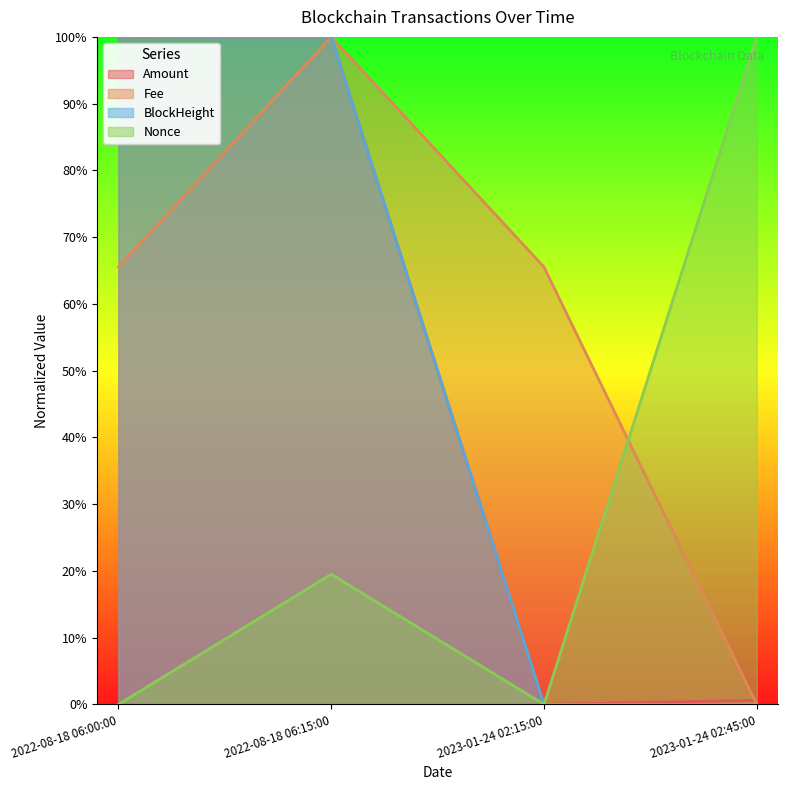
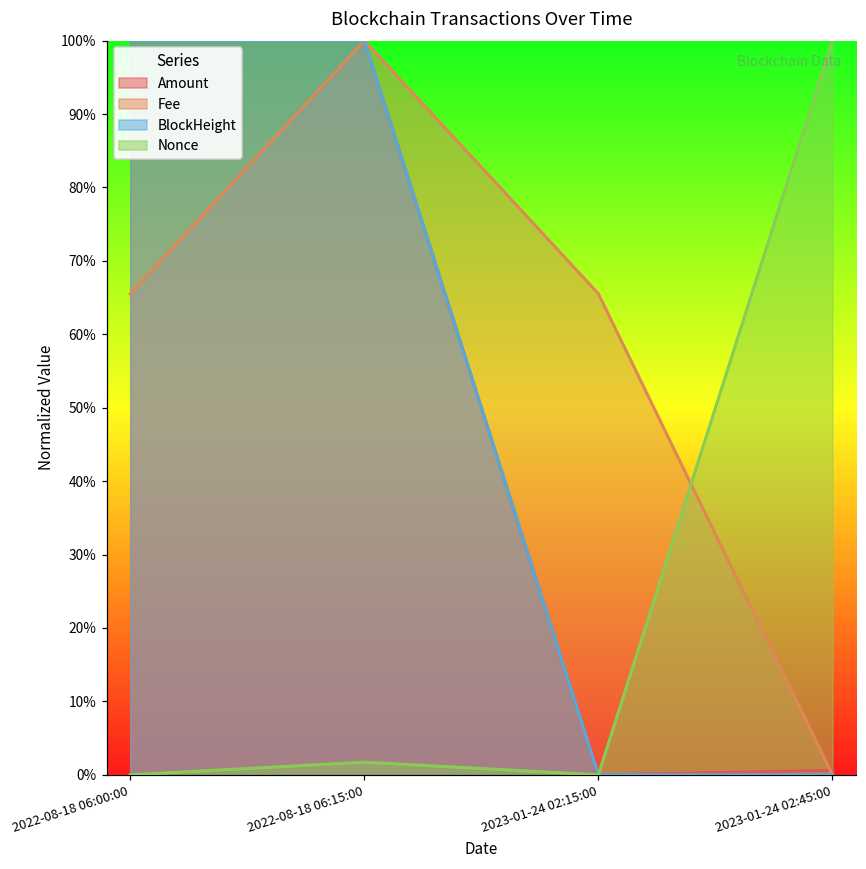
Nonce, 2022-08-18 06:15:00: 20% -> 2%
